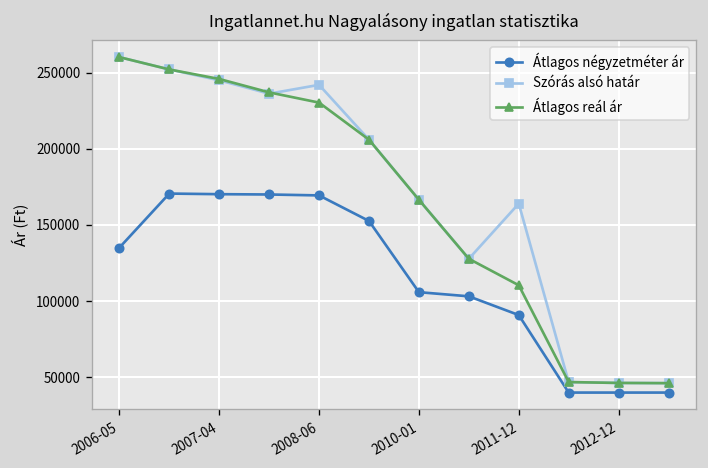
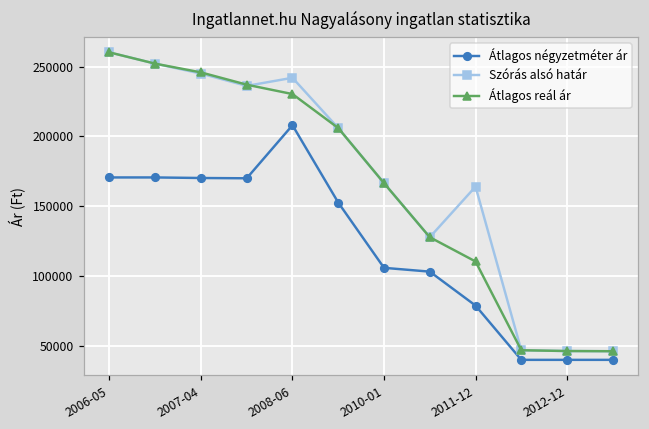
Átlagos négyzetméter ár, 2006-05: 135000 -> 171000
Átlagos négyzetméter ár, 2008-06: 169000 -> 208000
Átlagos négyzetméter ár, 2011-12: 91000 -> 79000
